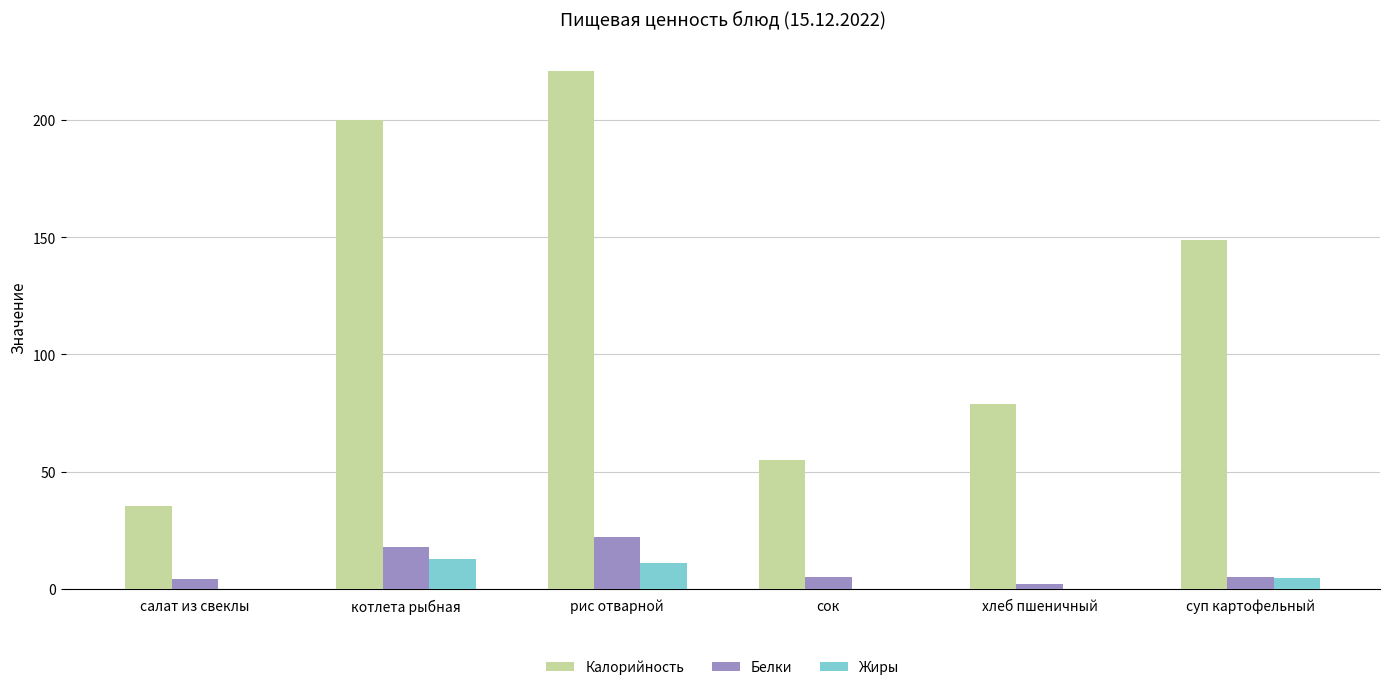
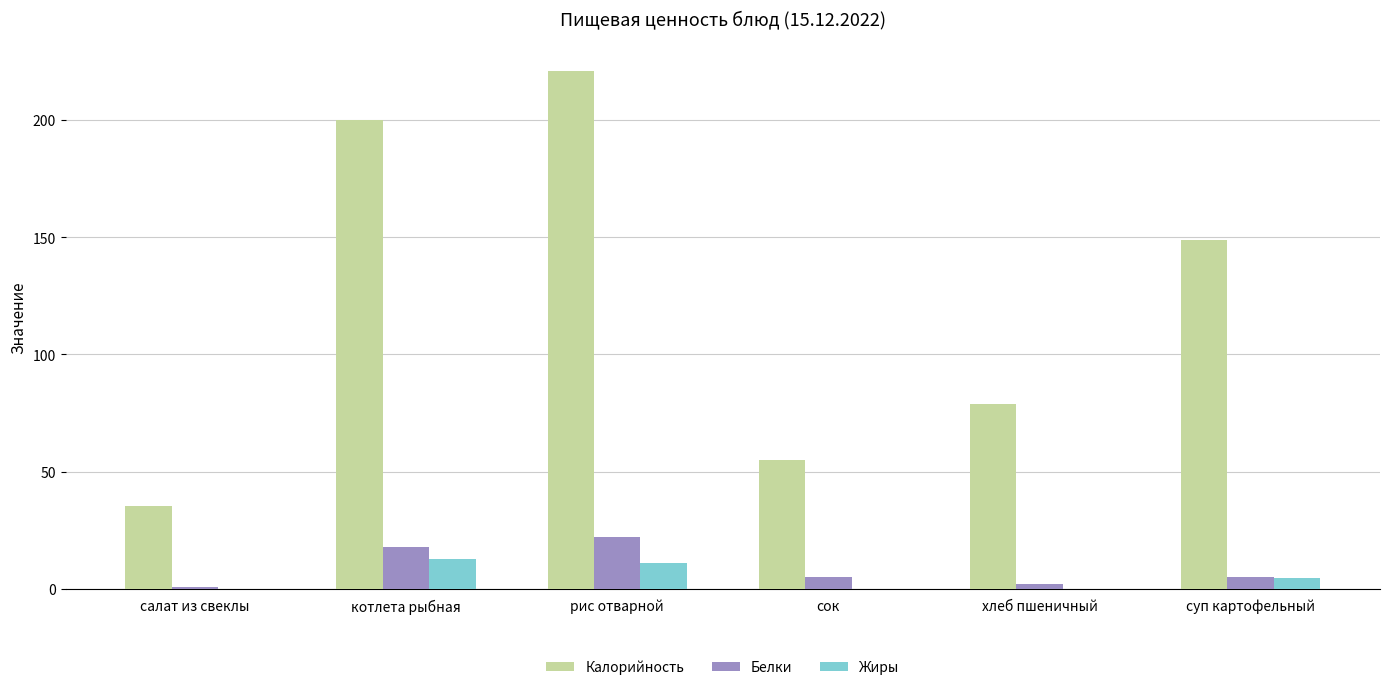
Белки, салат из свеклы: 4 -> 1
